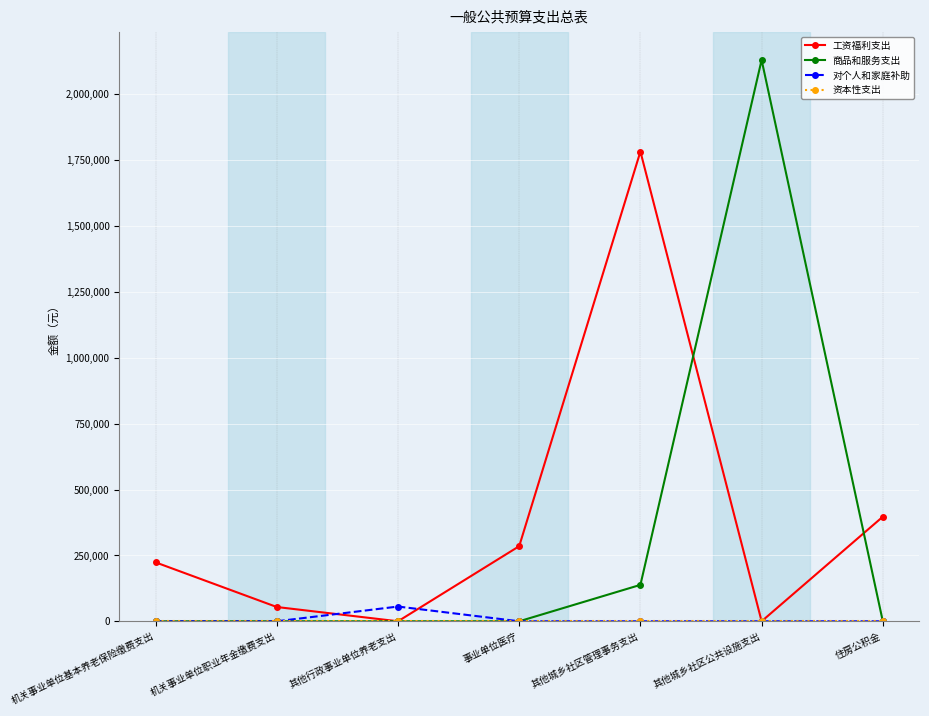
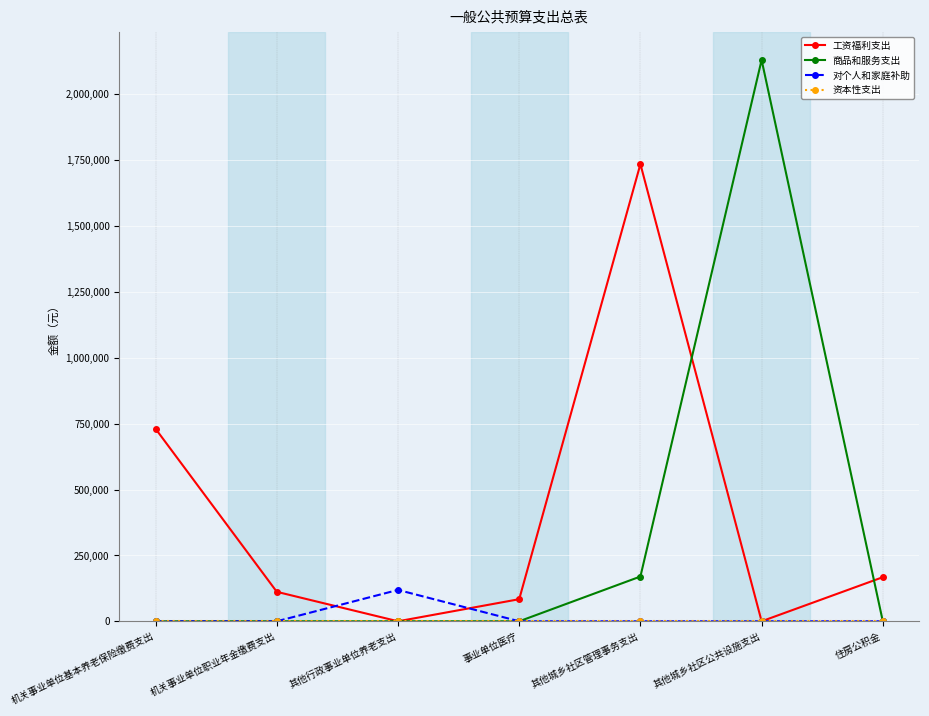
工资福利支出, 机关事业单位基本养老保险缴费支出: 220,000 -> 730,000
工资福利支出, 机关事业单位职业年金缴费支出: 50,000 -> 110,000
对个人和家庭补助, 其他行政事业单位养老支出: 60,000 -> 120,000
工资福利支出, 事业单位医疗: 290,000 -> 80,000
工资福利支出, 其他城乡社区管理事务支出: 1,780,000 -> 1,730,000
商品和服务支出, 其他城乡社区管理事务支出: 140,000 -> 170,000
工资福利支出, 住房公积金: 400,000 -> 170,000
